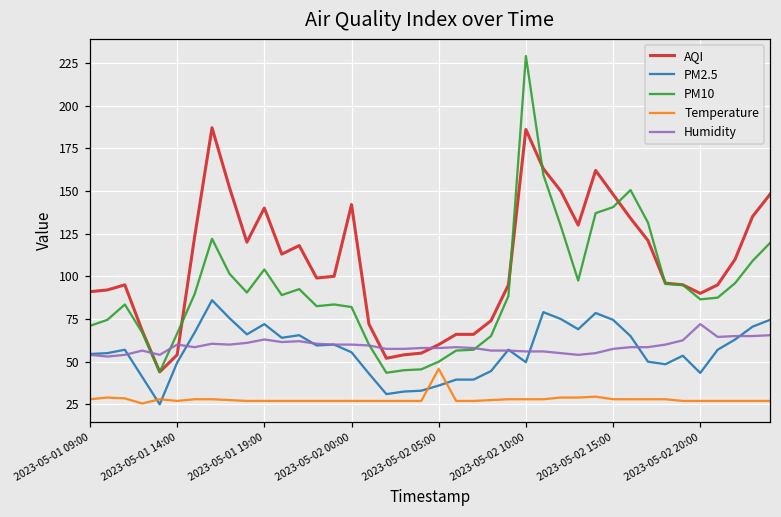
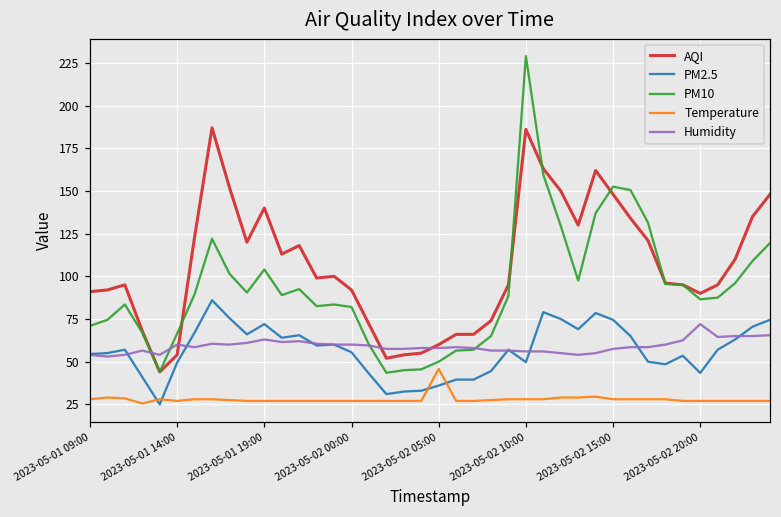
AQI, 2023-05-02 00:00: 142 -> 92
PM10, 2023-05-02 15:00: 141 -> 153
